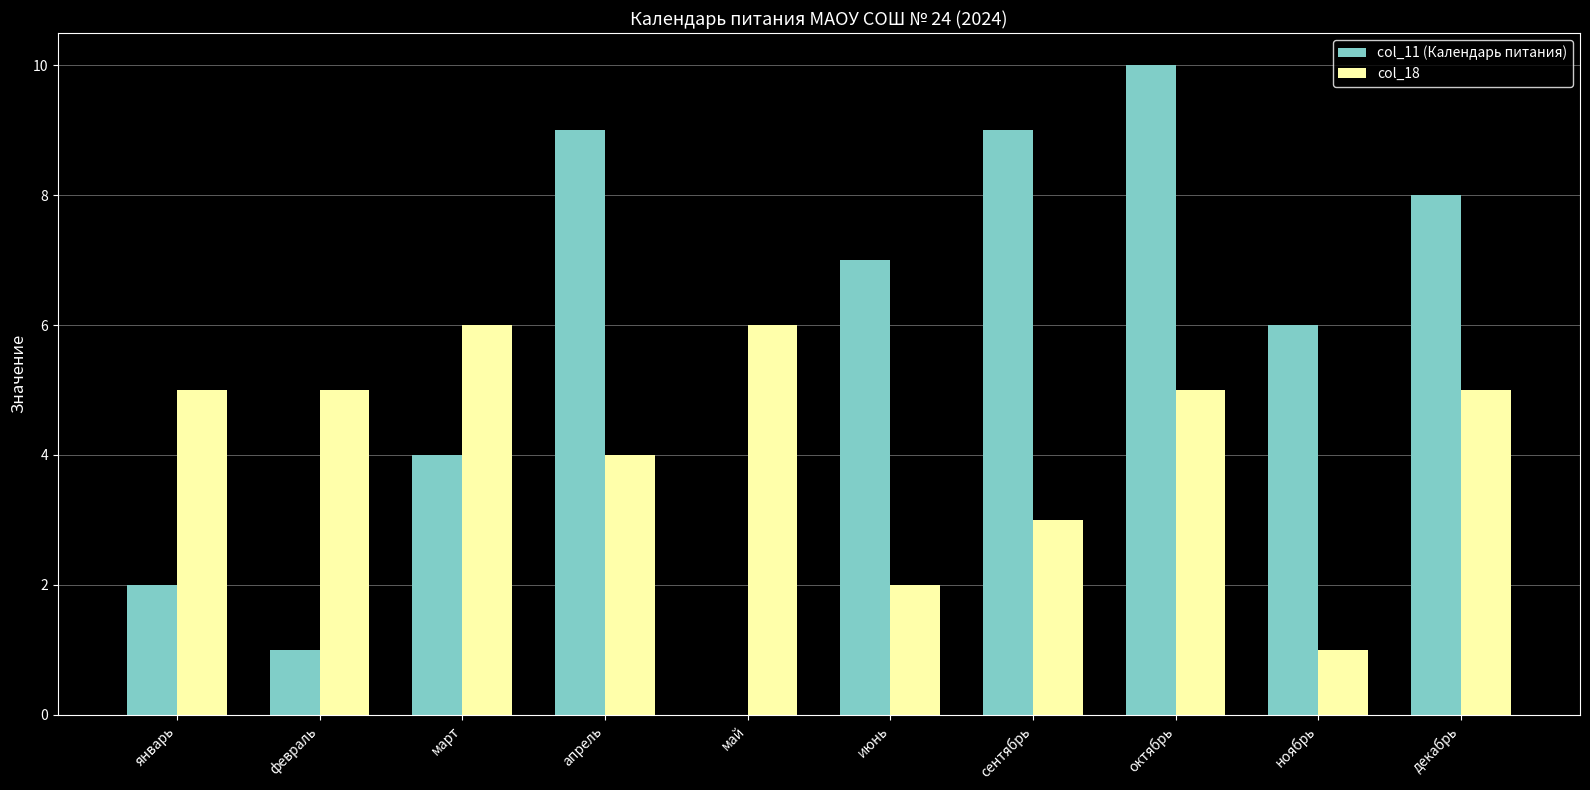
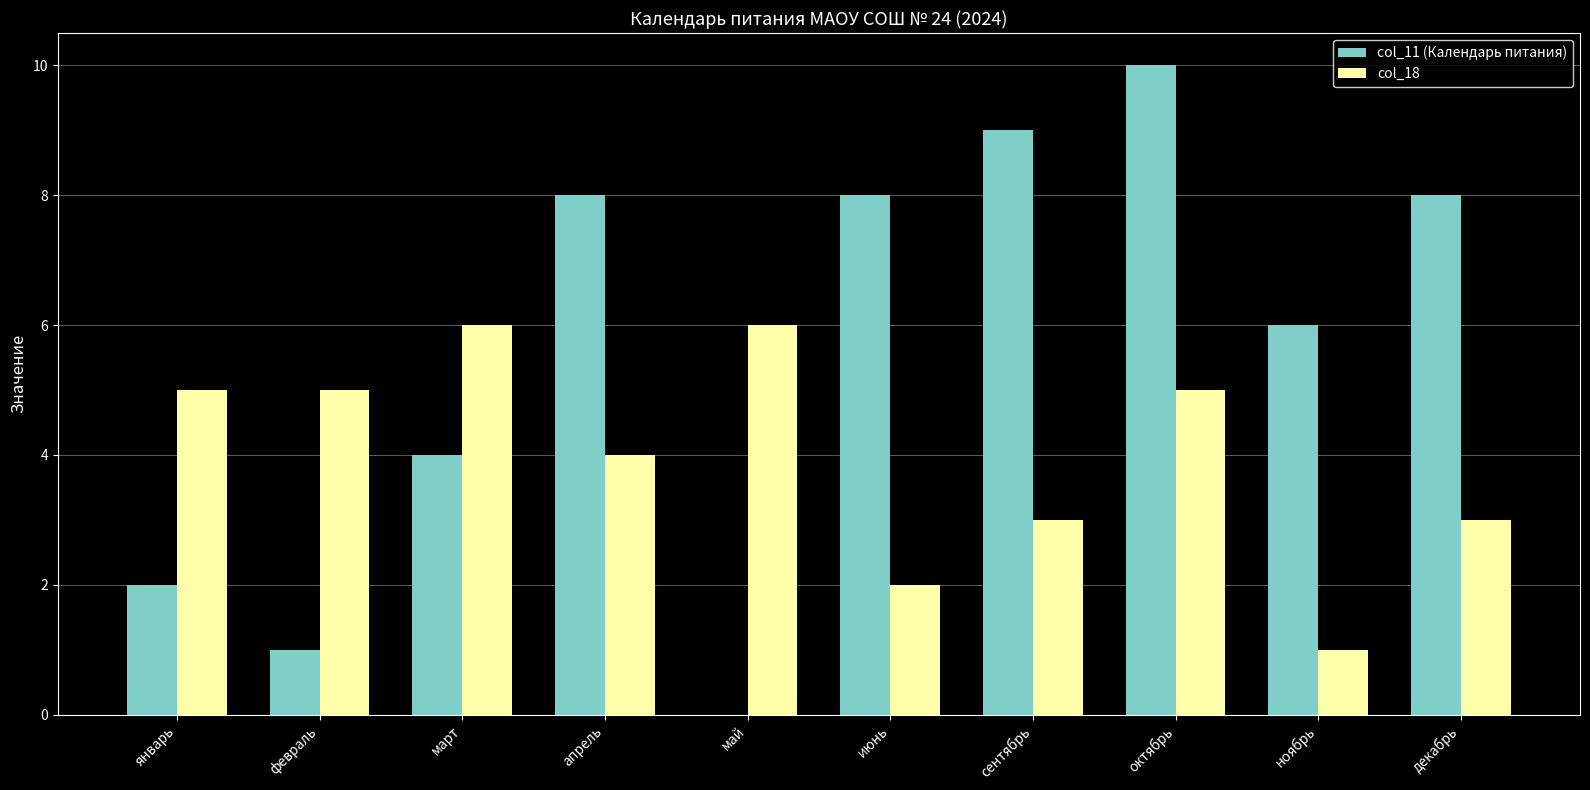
col_11 (Календарь питания), апрель: 9 -> 8
col_11 (Календарь питания), июнь: 7 -> 8
col_18, декабрь: 5 -> 3
